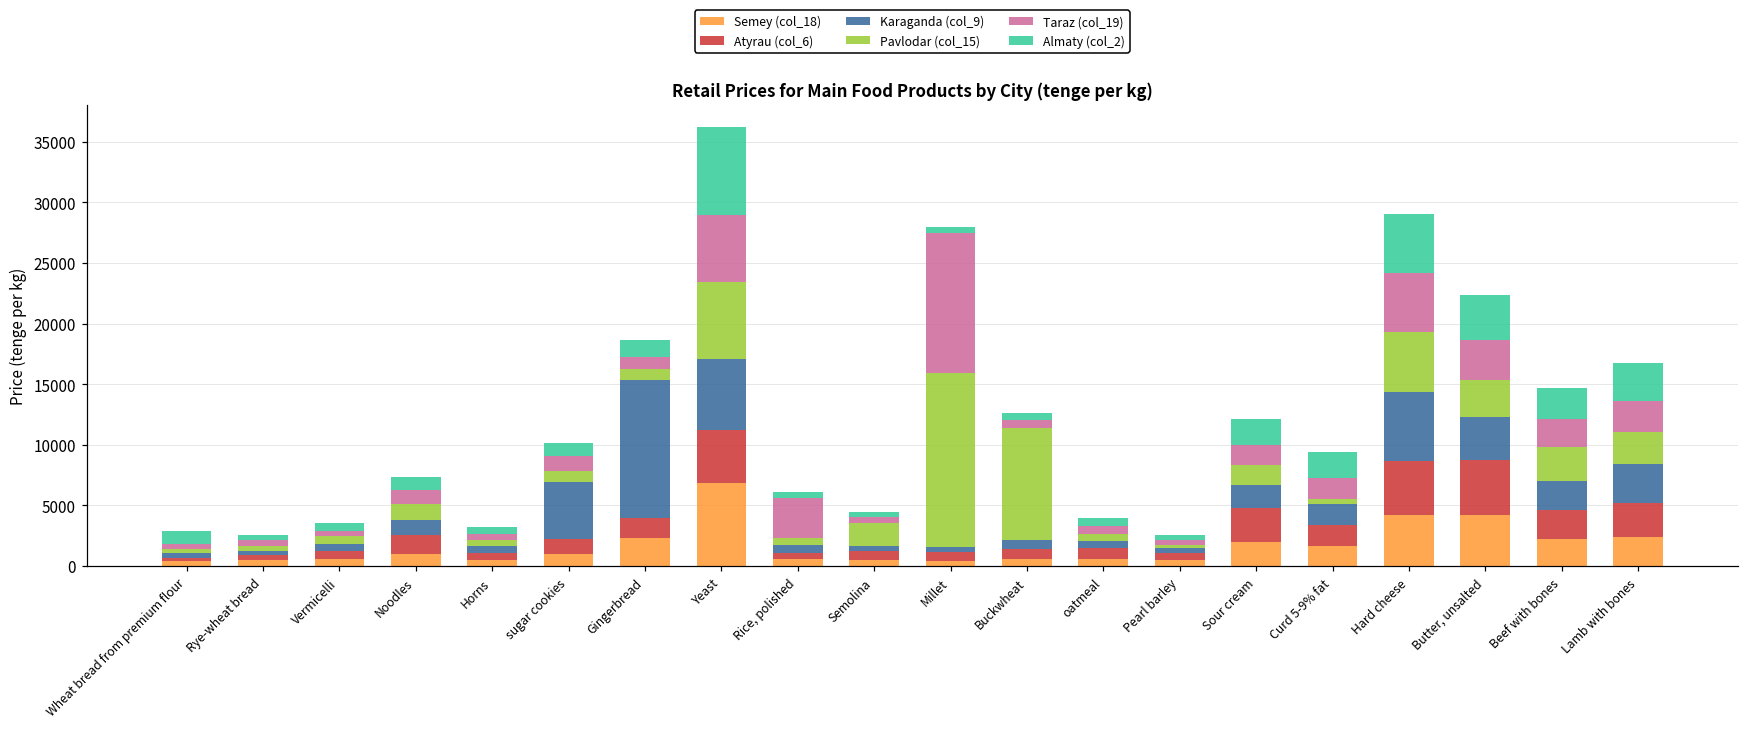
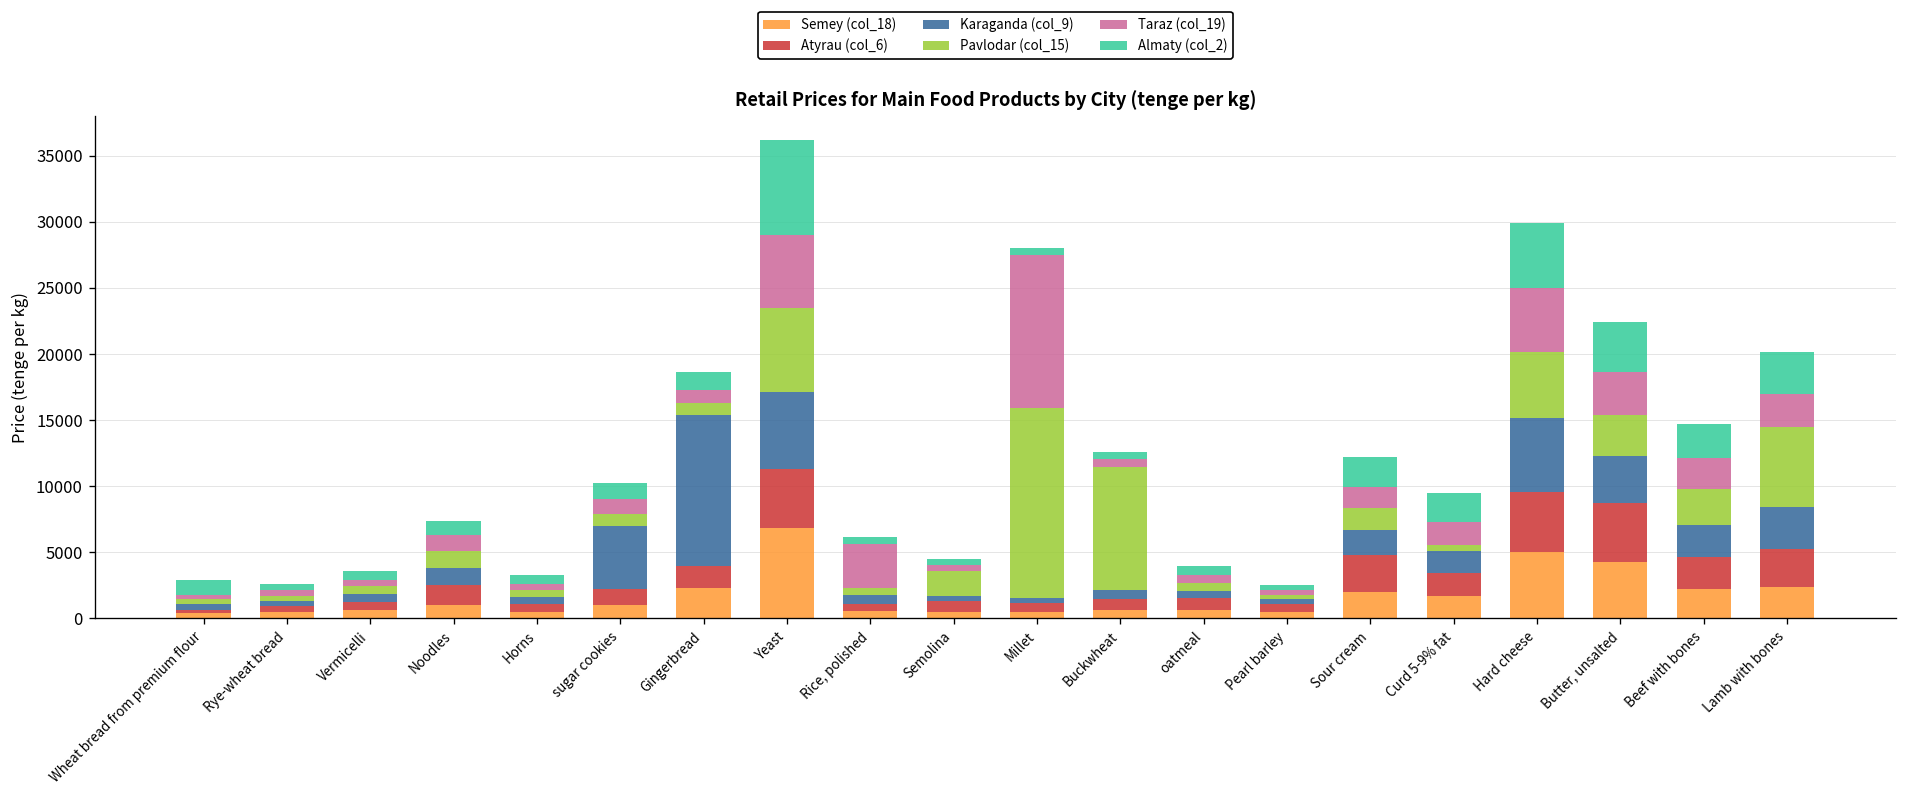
Semey (col_18), Hard cheese: 4200 -> 5000
Pavlodar (col_15), Lamb with bones: 2700 -> 6000
